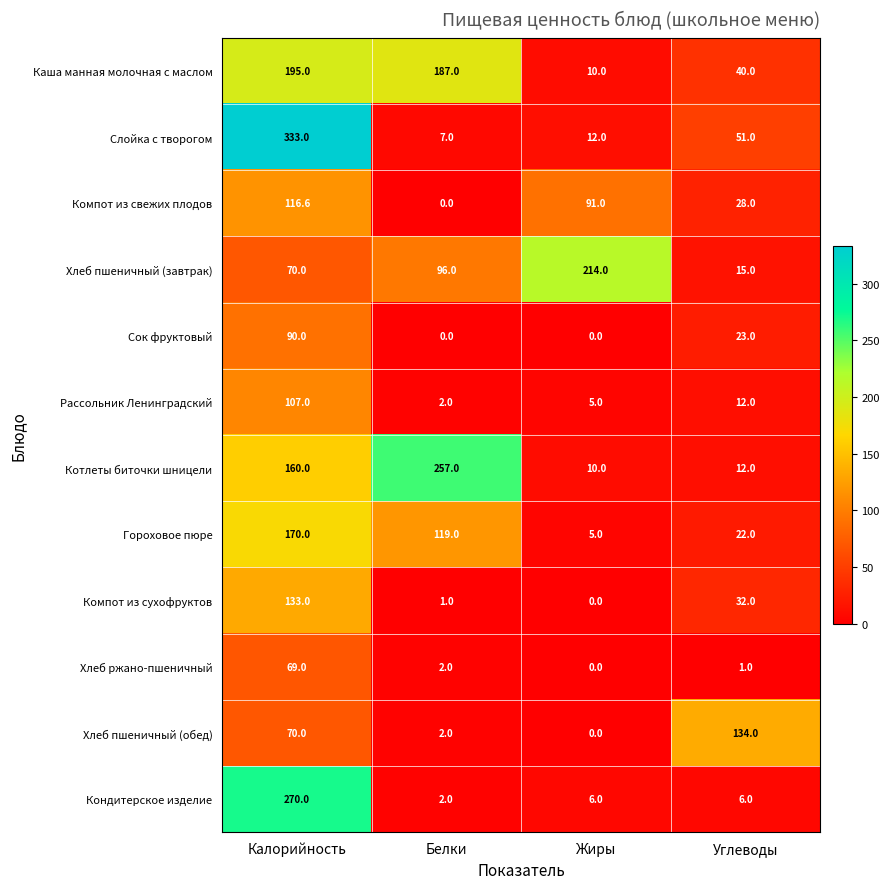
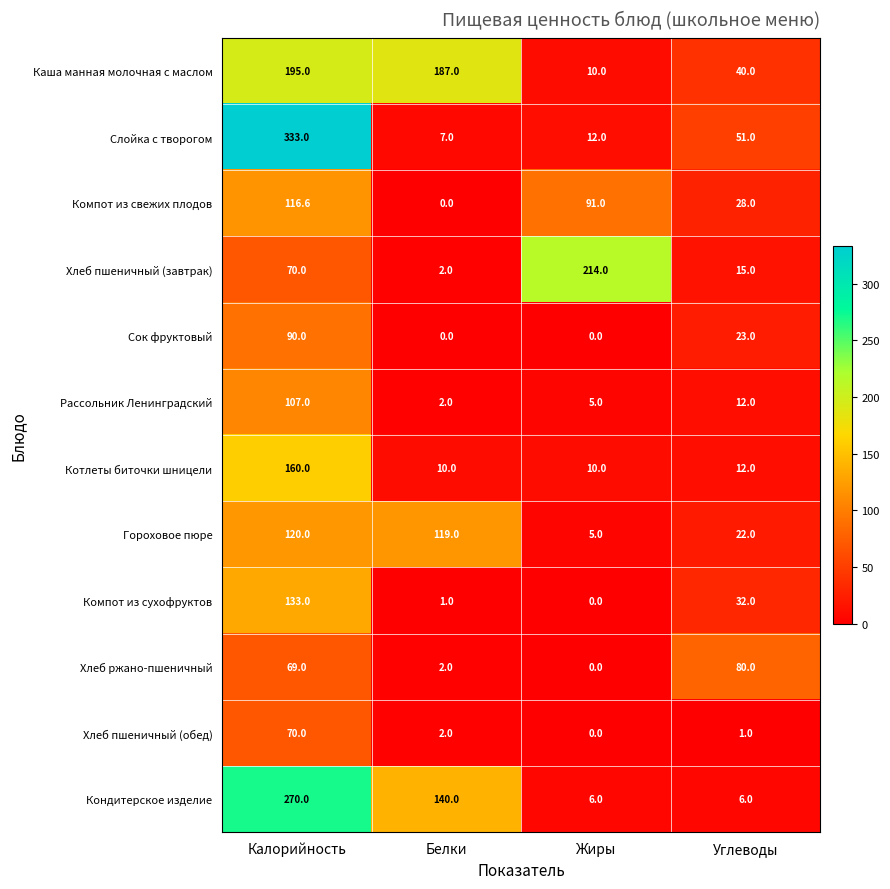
Хлеб пшеничный (завтрак), Белки: 96.0 -> 2.0
Котлеты биточки шницели, Белки: 257.0 -> 10.0
Гороховое пюре, Калорийность: 170.0 -> 120.0
Хлеб ржано-пшеничный, Углеводы: 1.0 -> 80.0
Хлеб пшеничный (обед), Углеводы: 134.0 -> 1.0
Кондитерское изделие, Белки: 2.0 -> 140.0
